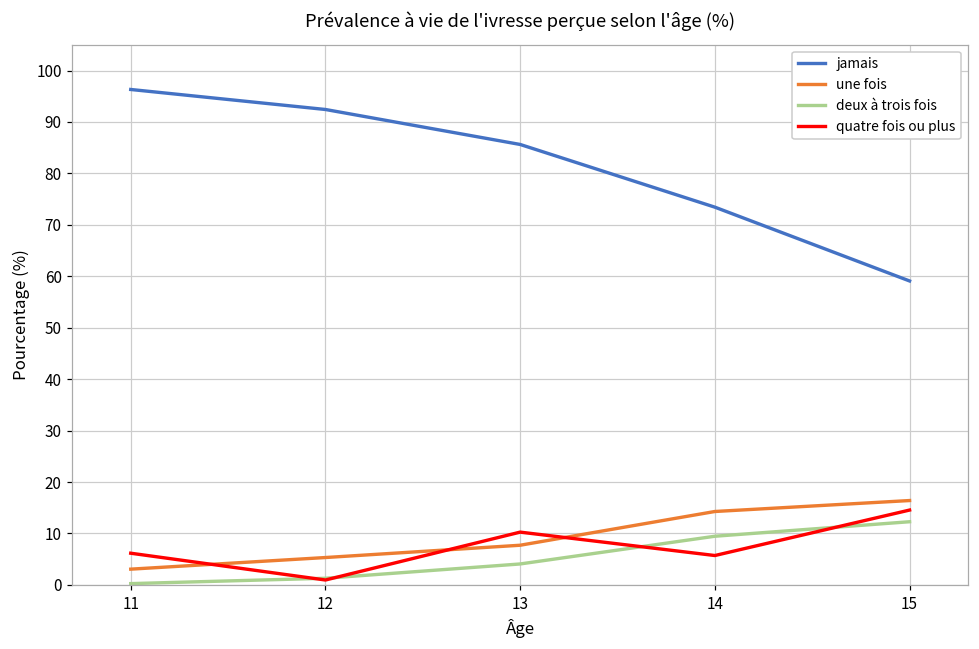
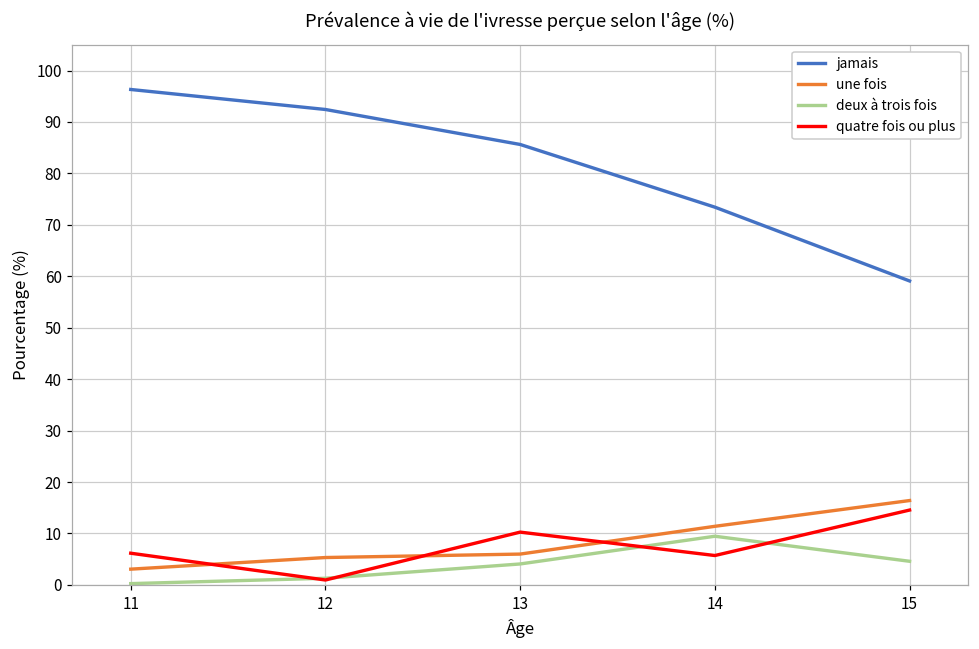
une fois, 13: 8 -> 6
une fois, 14: 14 -> 11
deux à trois fois, 15: 12 -> 5
